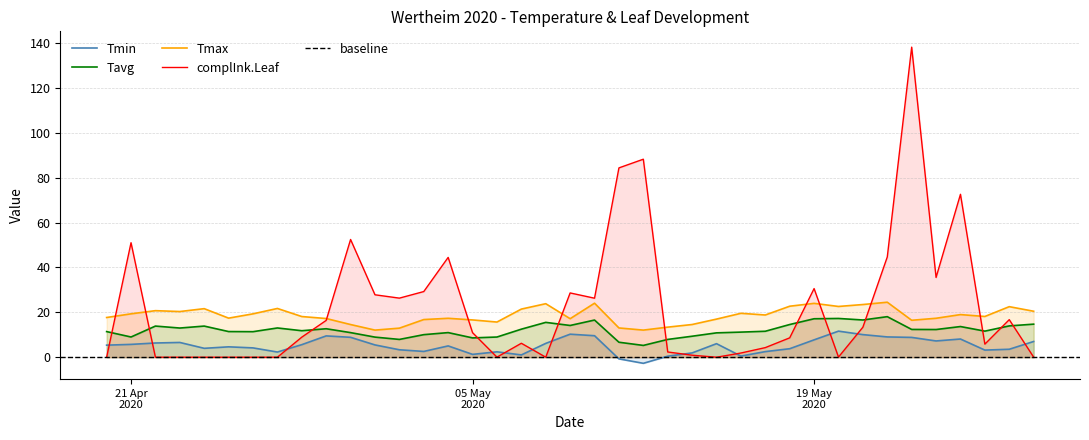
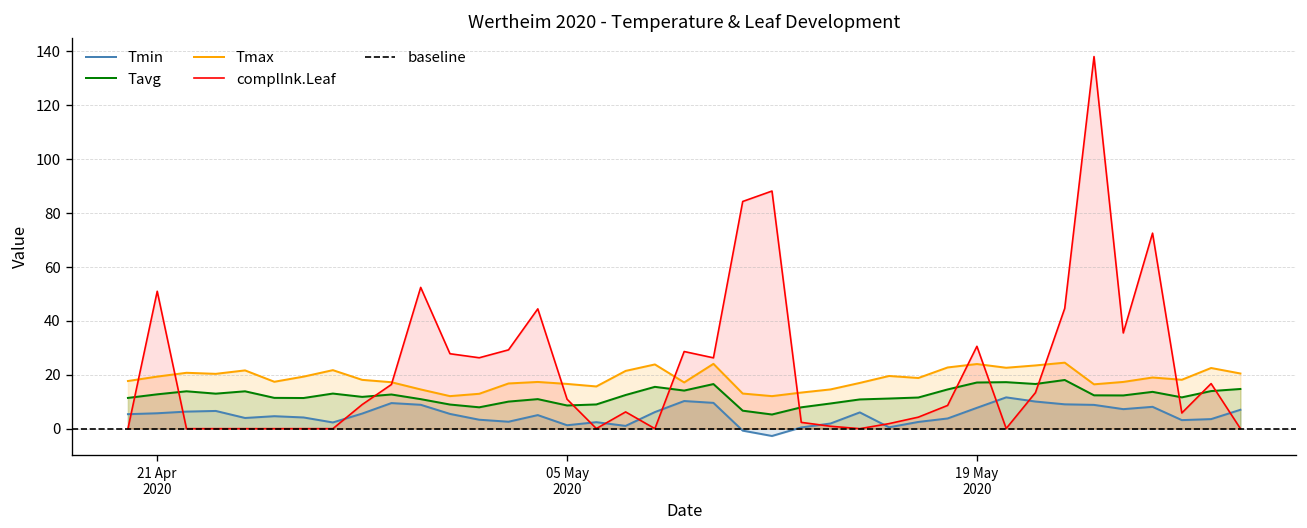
Tavg, 21 Apr 2020: 9 -> 13
